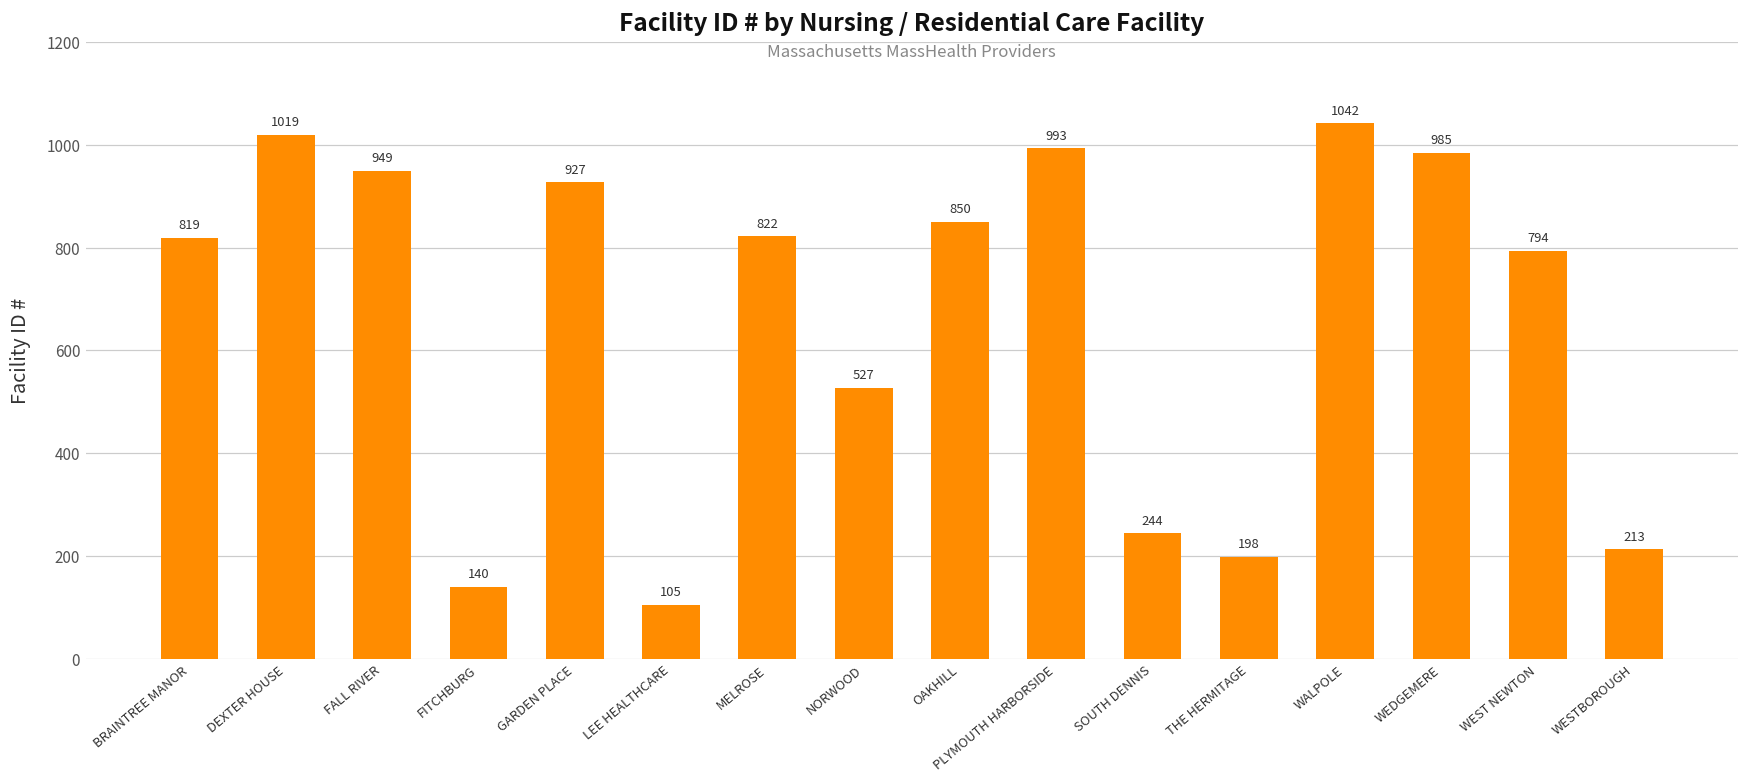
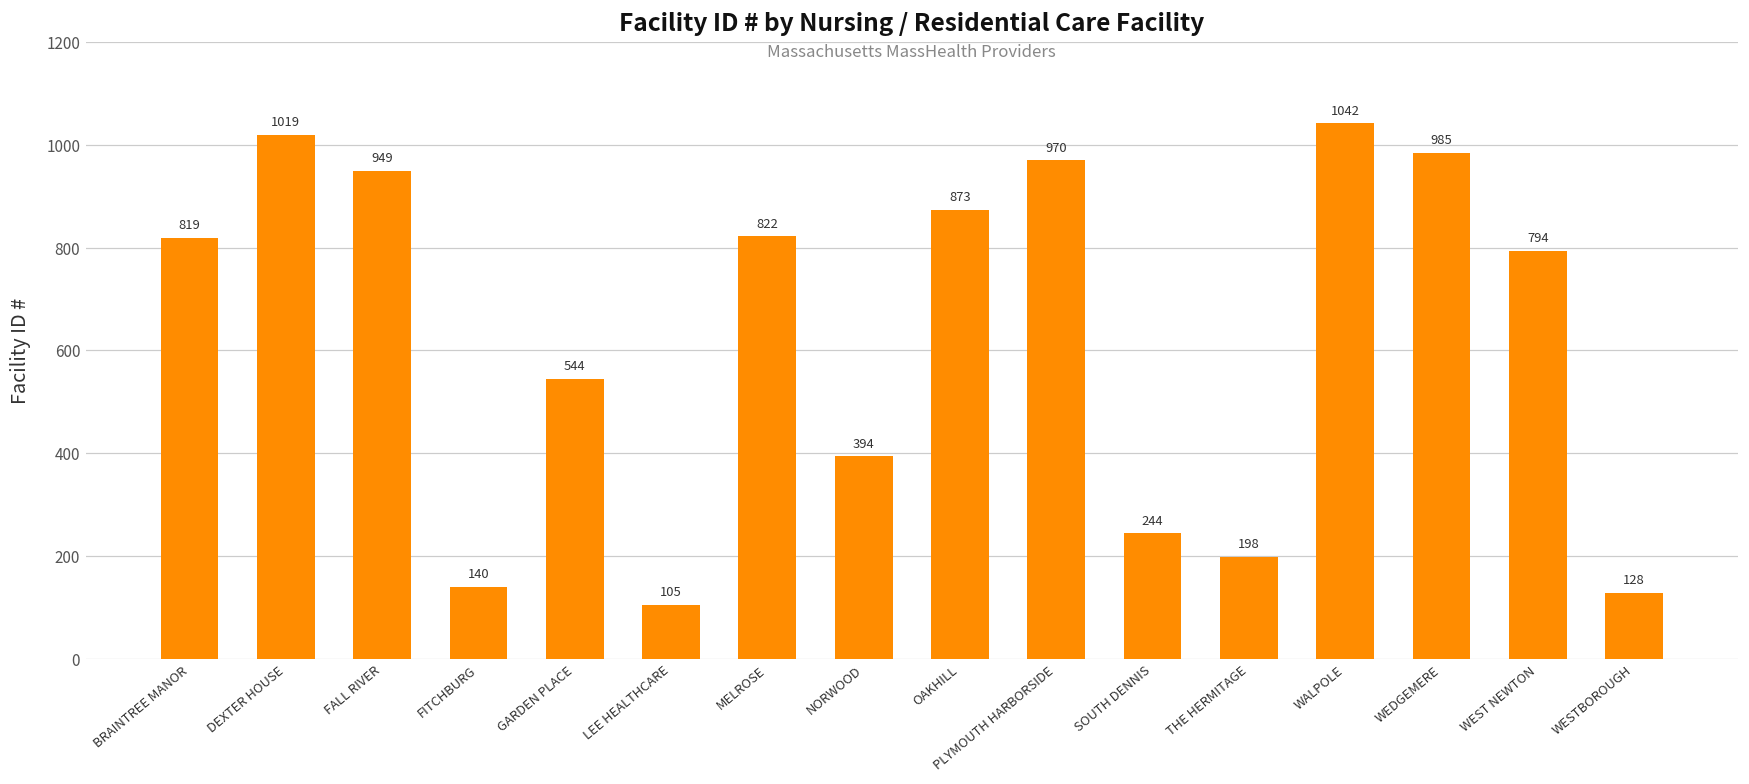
GARDEN PLACE: 927 -> 544
NORWOOD: 527 -> 394
OAKHILL: 850 -> 873
PLYMOUTH HARBORSIDE: 993 -> 970
WESTBOROUGH: 213 -> 128
